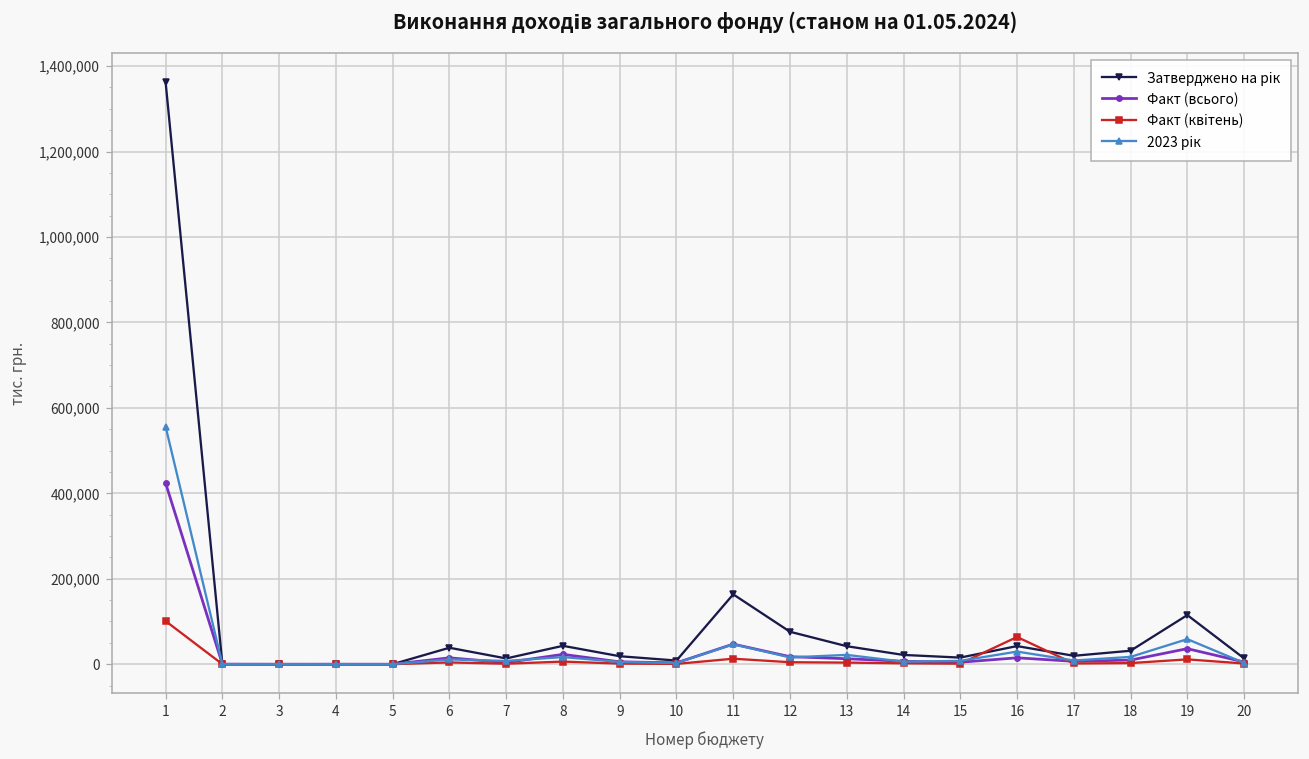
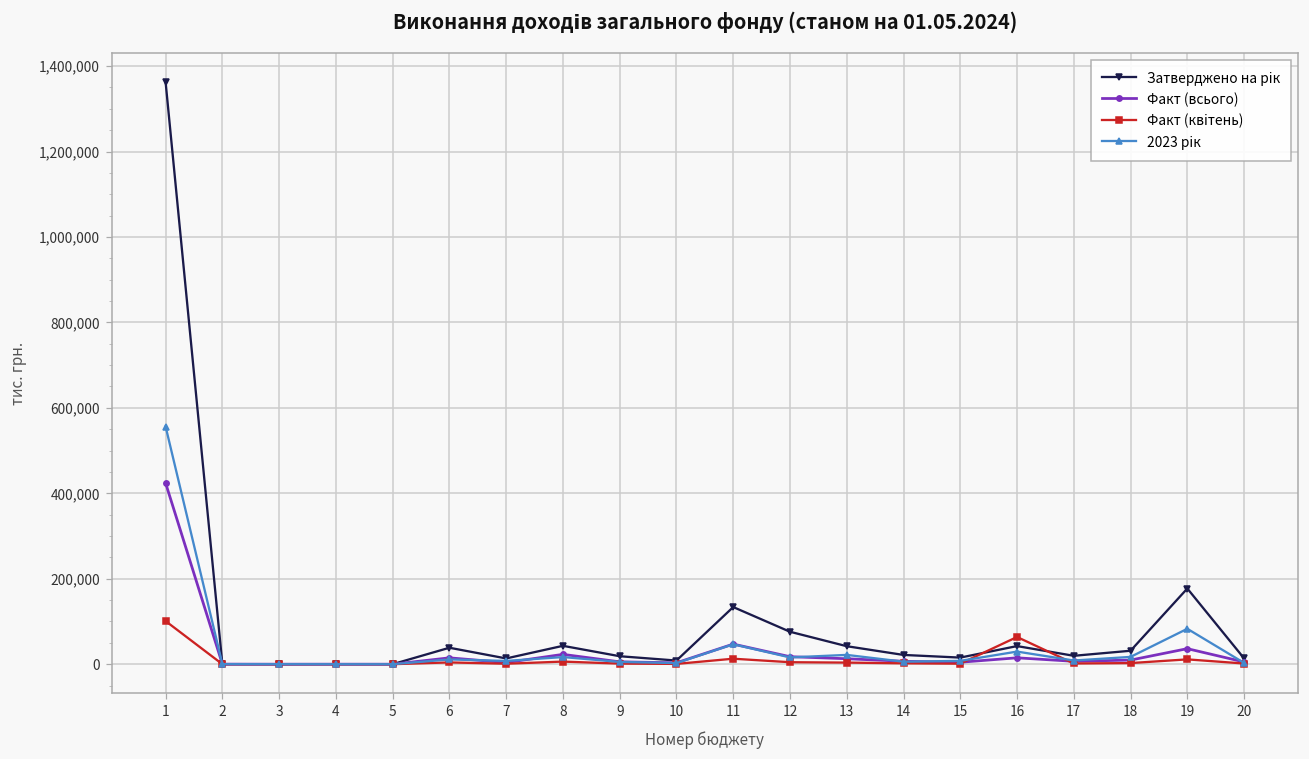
Затверджено на рік, 11: 160,000 -> 130,000
Затверджено на рік, 19: 110,000 -> 180,000
2023 рік, 19: 60,000 -> 80,000
